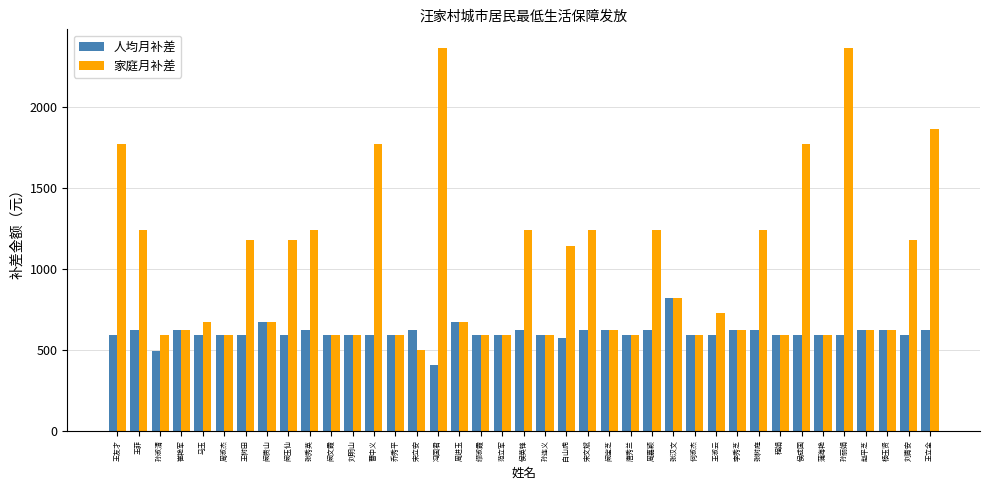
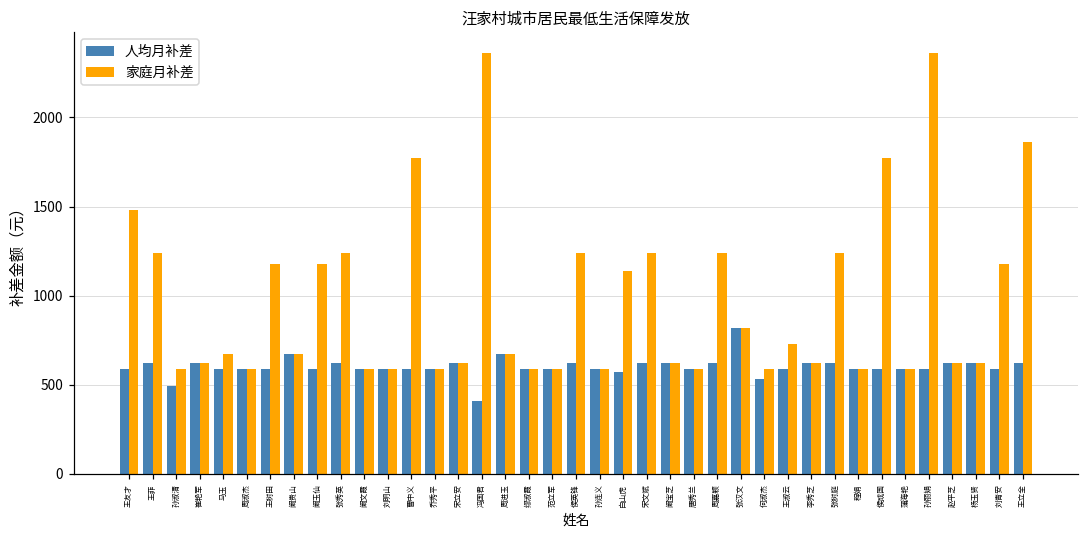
家庭月补差, 王友才: 1770 -> 1480
家庭月补差, 宋立安: 500 -> 620
人均月补差, 何淑杰: 590 -> 530
